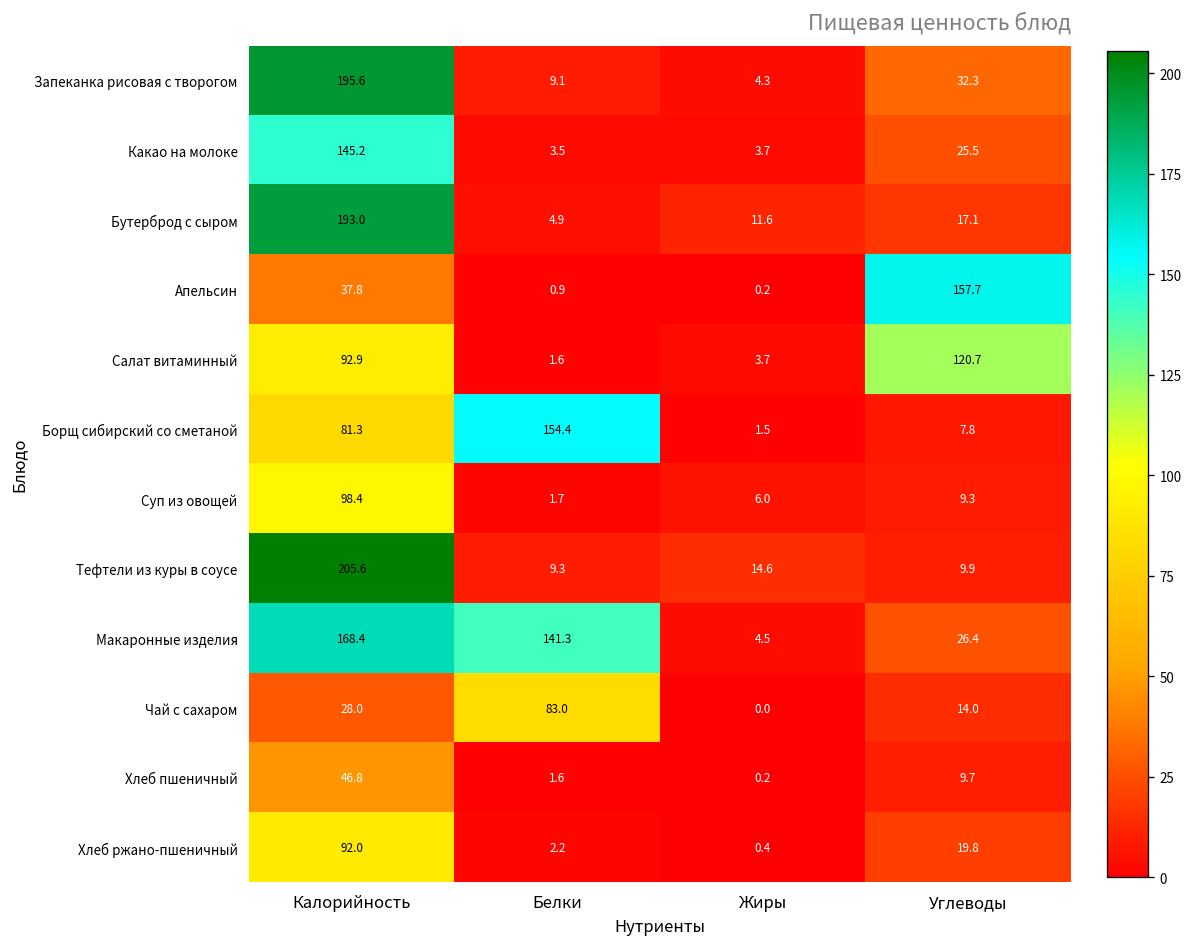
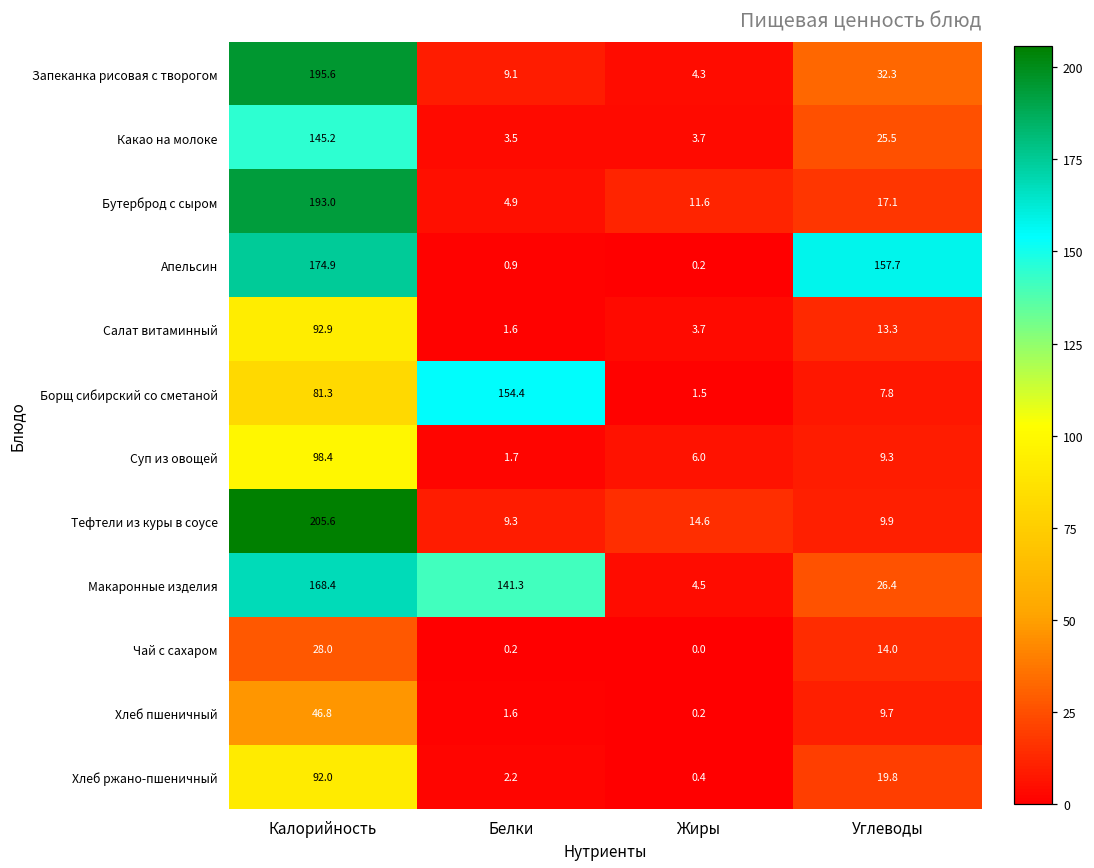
Апельсин, Калорийность: 37.8 -> 174.9
Салат витаминный, Углеводы: 120.7 -> 13.3
Чай с сахаром, Белки: 83.0 -> 0.2
